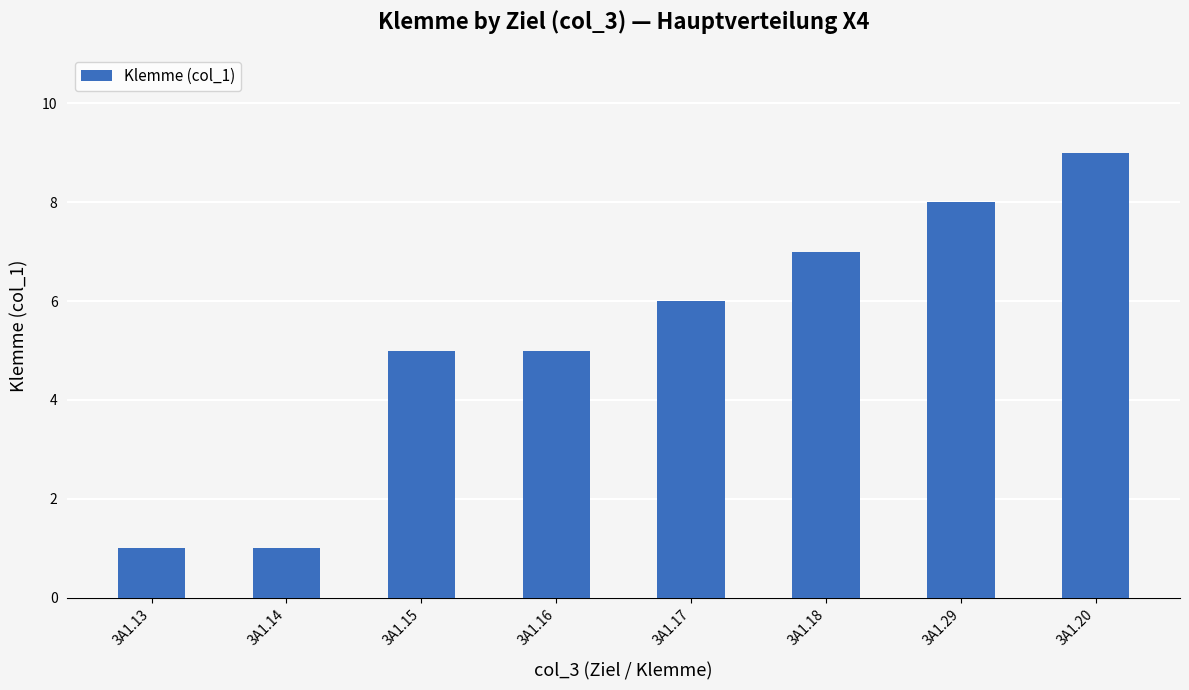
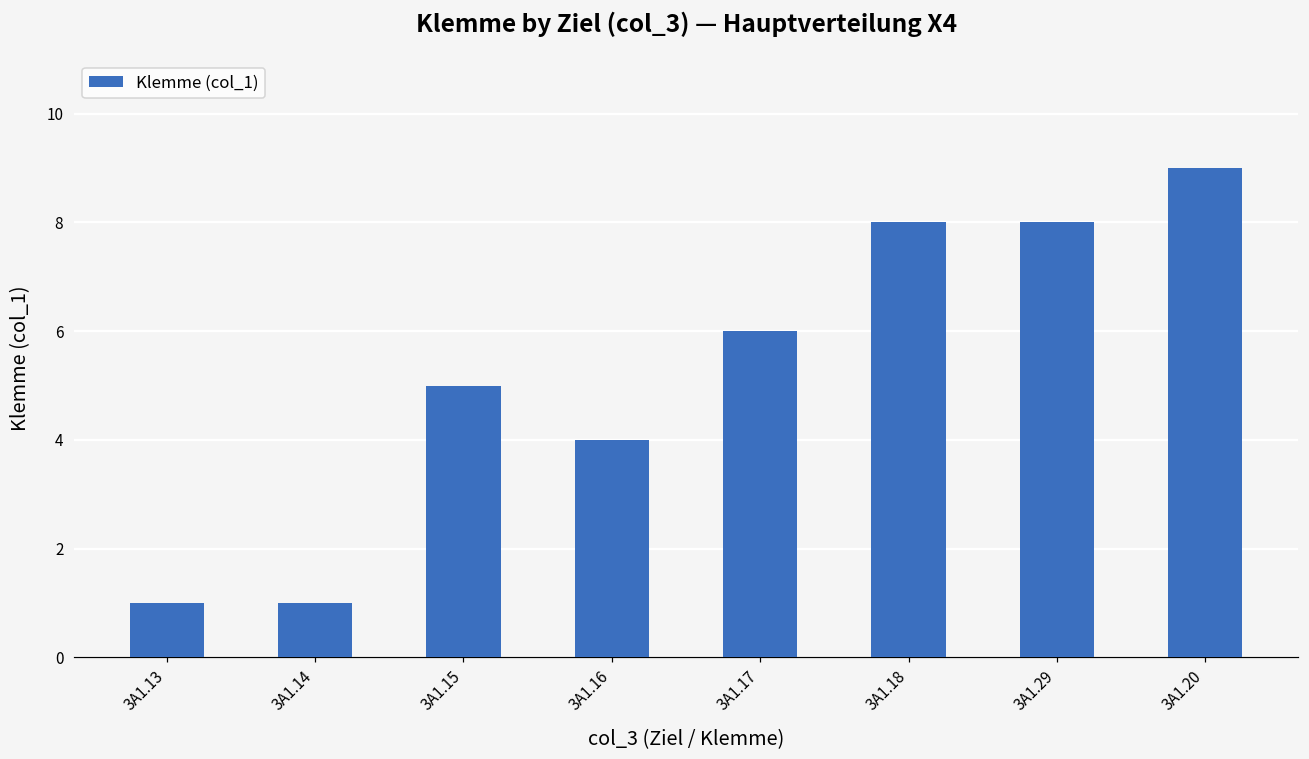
3A1.16: 5 -> 4
3A1.18: 7 -> 8
